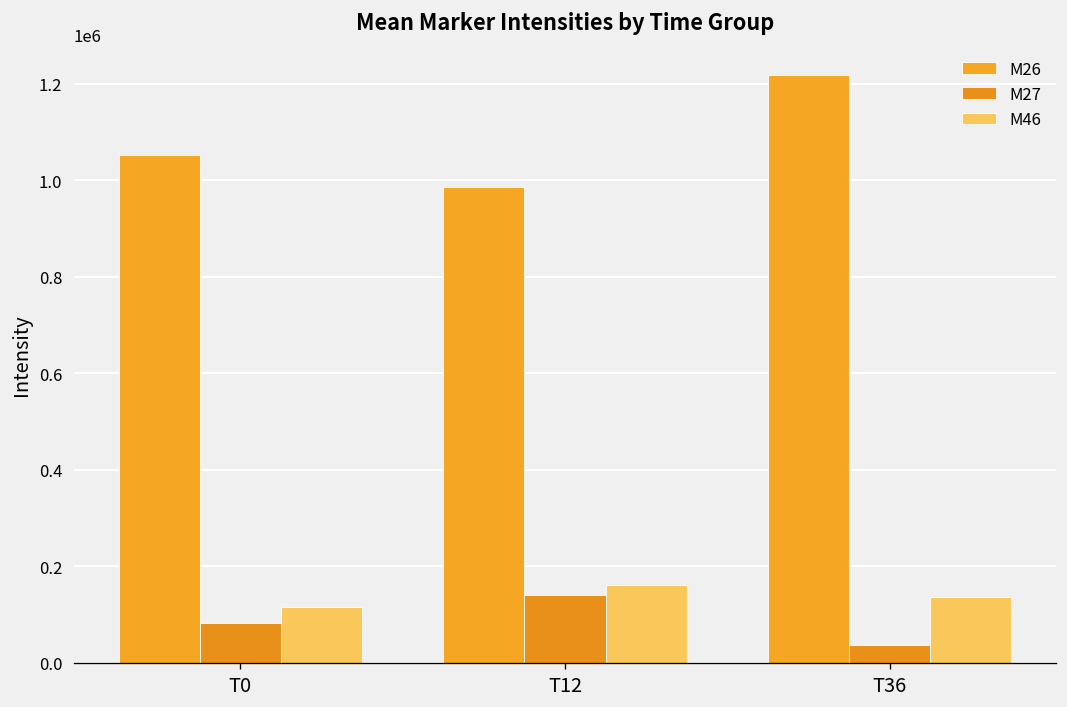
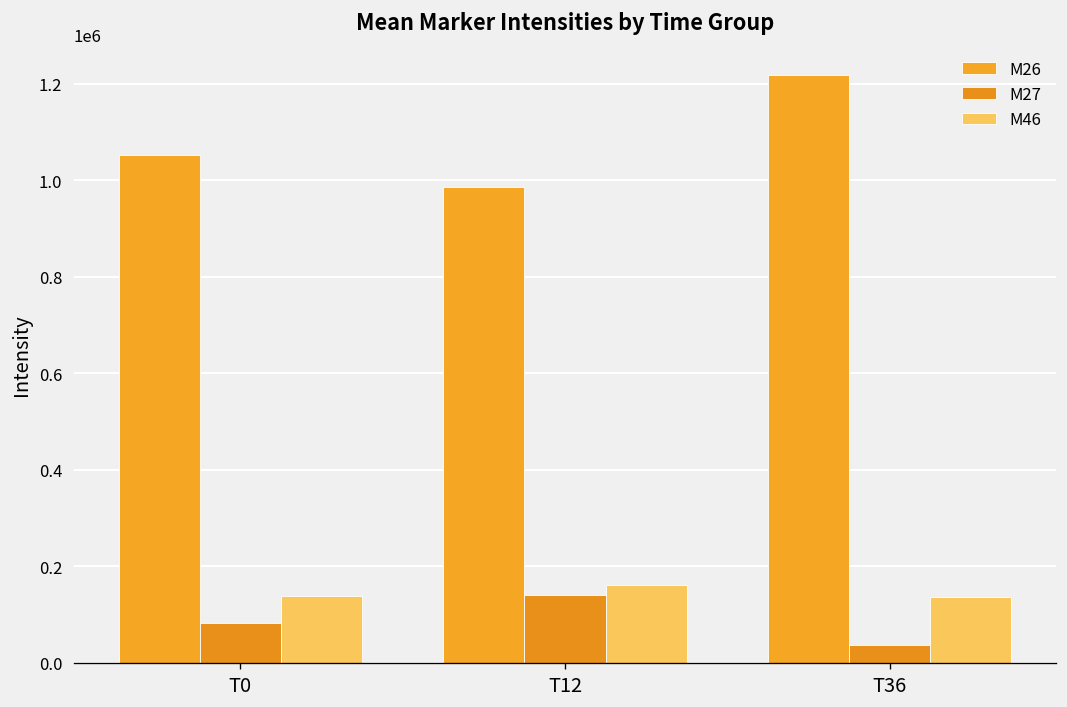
M46, T0: 120000 -> 140000
